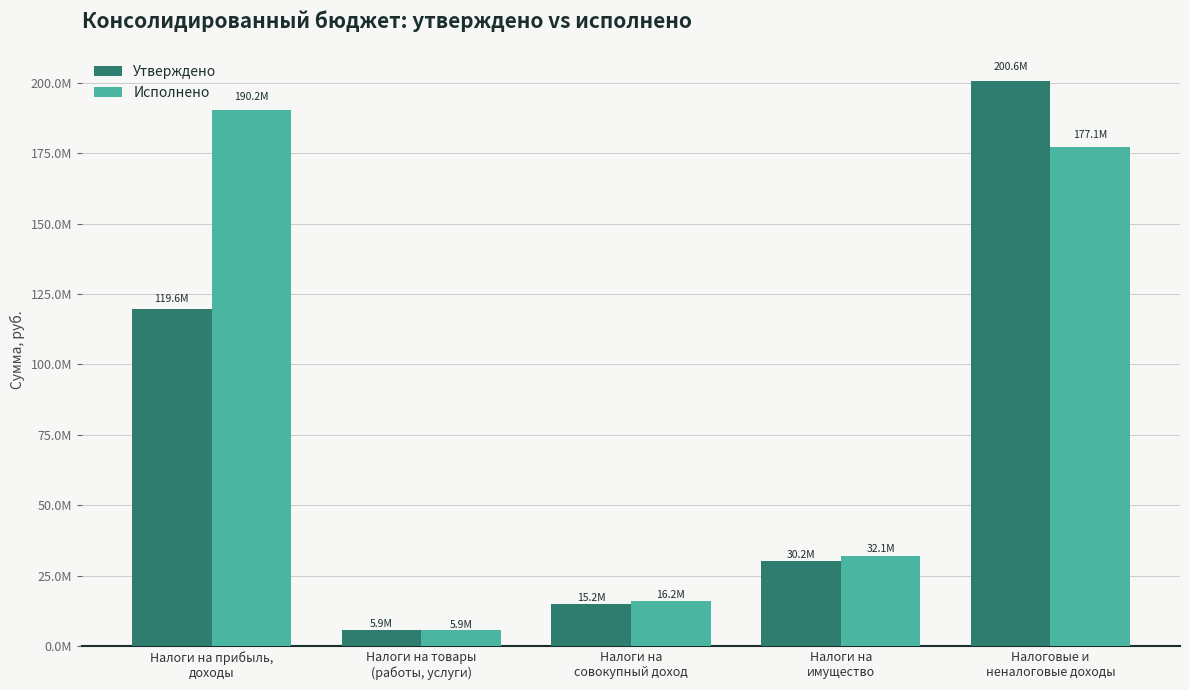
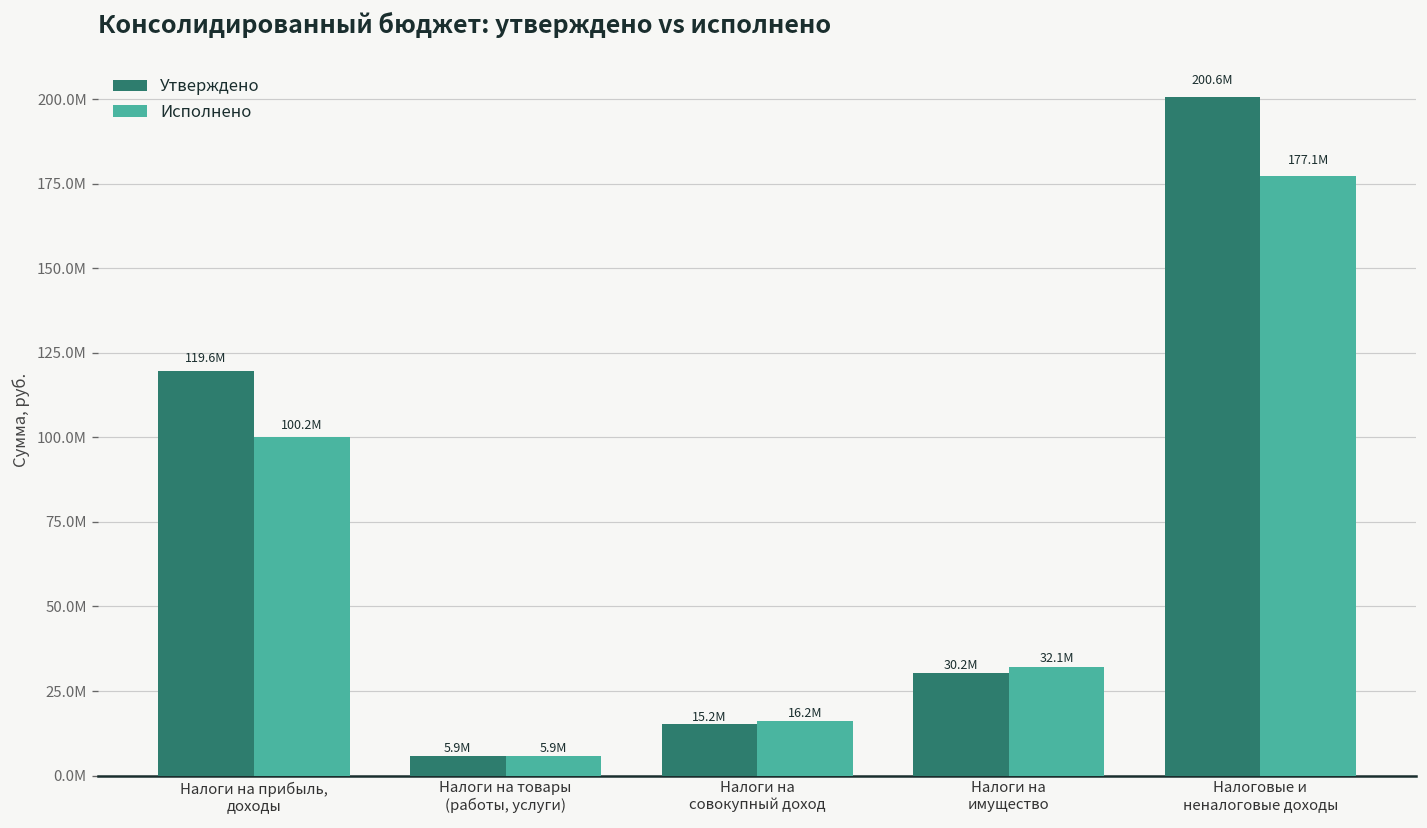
Исполнено, Налоги на прибыль, доходы: 190.2M -> 100.2M
